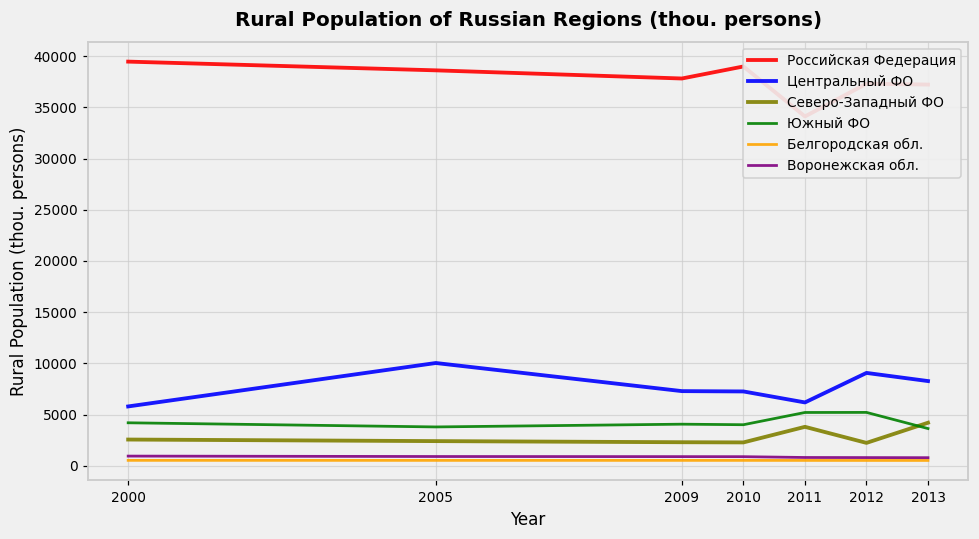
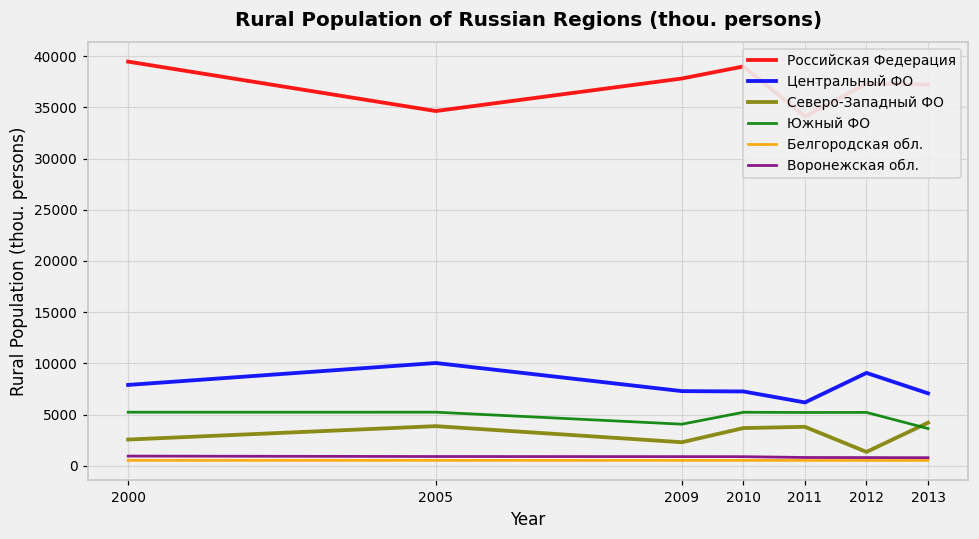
Центральный ФО, 2000: 6000 -> 8000
Южный ФО, 2000: 4000 -> 5000
Российская Федерация, 2005: 39000 -> 35000
Северо-Западный ФО, 2005: 2000 -> 4000
Южный ФО, 2005: 4000 -> 5000
Северо-Западный ФО, 2010: 2000 -> 4000
Южный ФО, 2010: 4000 -> 5000
Северо-Западный ФО, 2012: 2000 -> 1000
Центральный ФО, 2013: 8000 -> 7000
